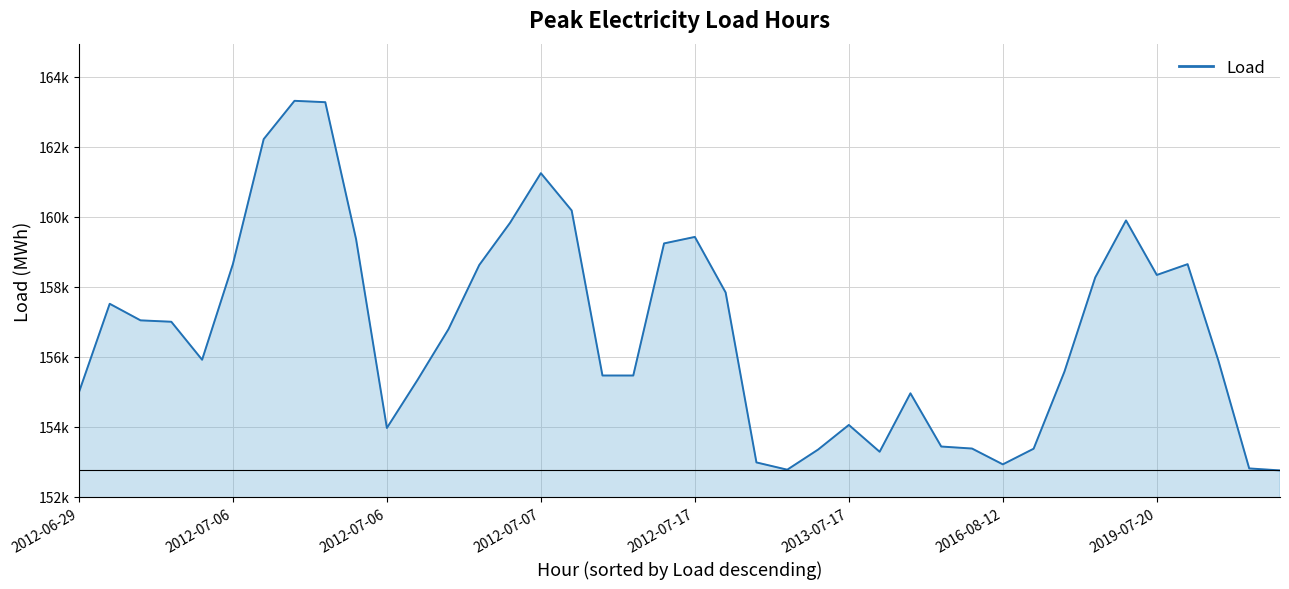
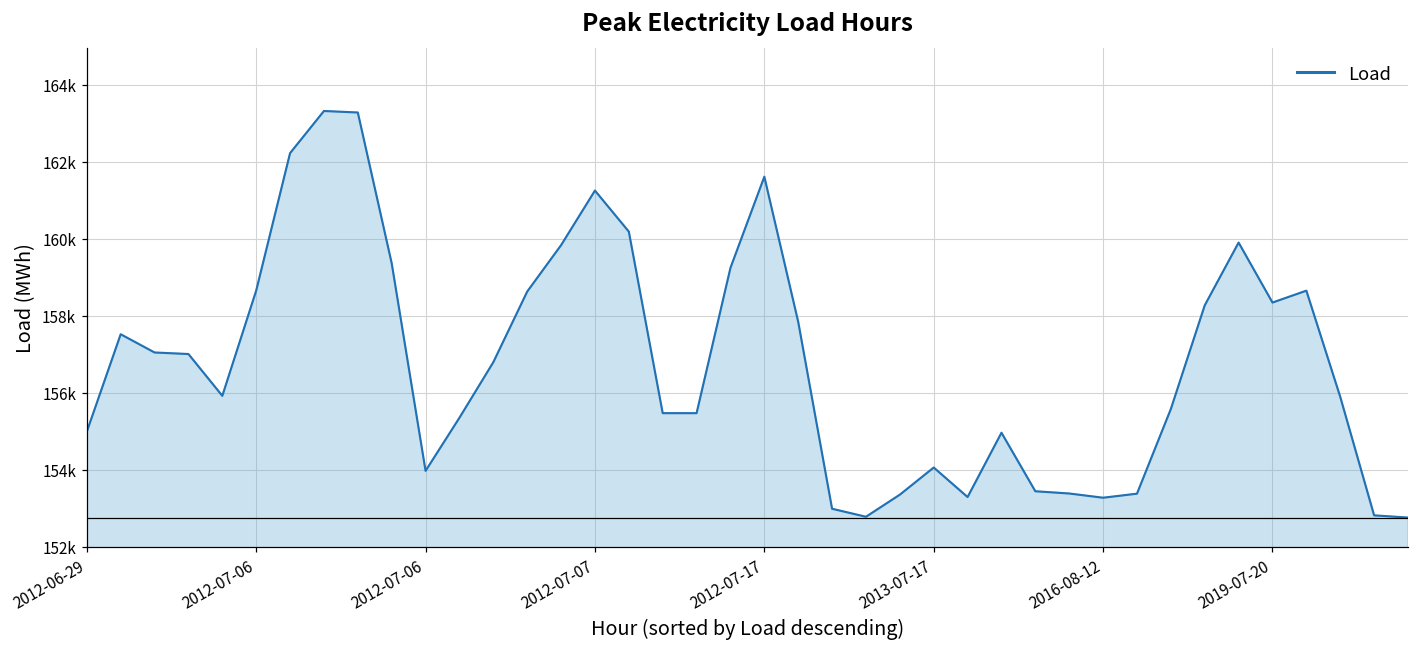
2012-07-17: 159400 -> 161600
2016-08-12: 152900 -> 153300
